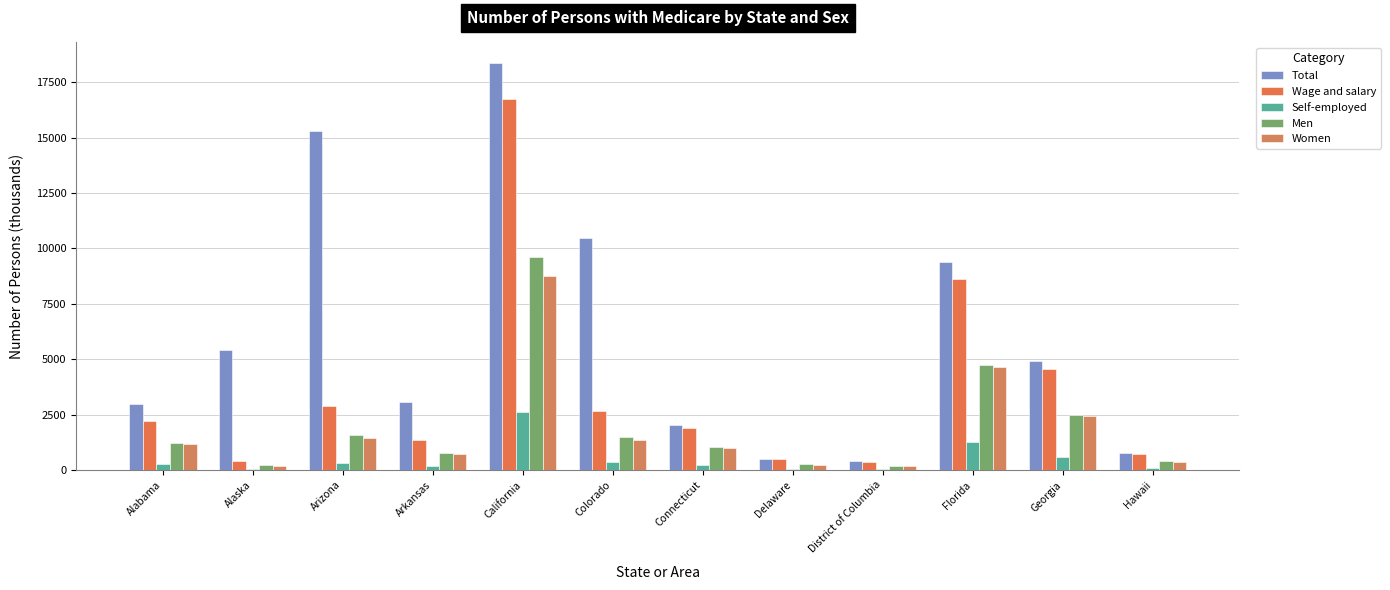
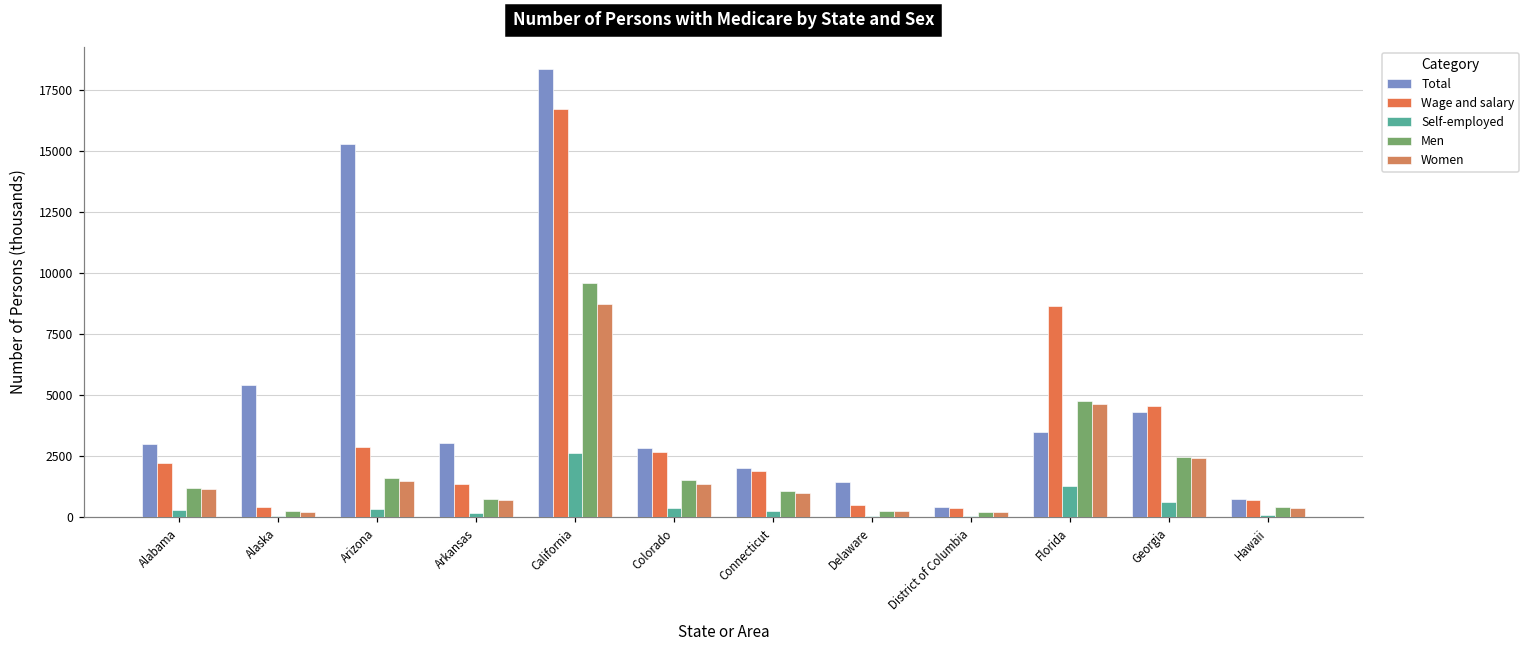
Total, Colorado: 10500 -> 2800
Total, Delaware: 500 -> 1400
Total, Florida: 9400 -> 3500
Total, Georgia: 4900 -> 4300
